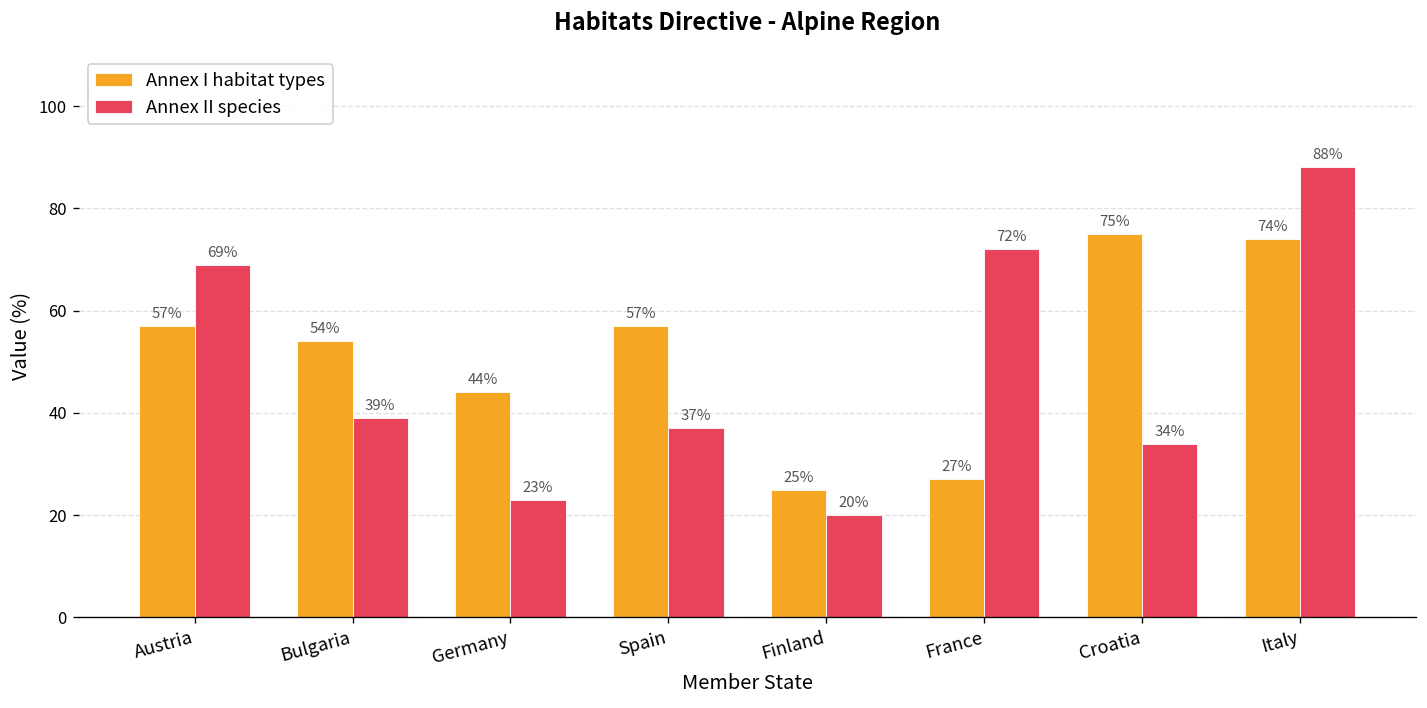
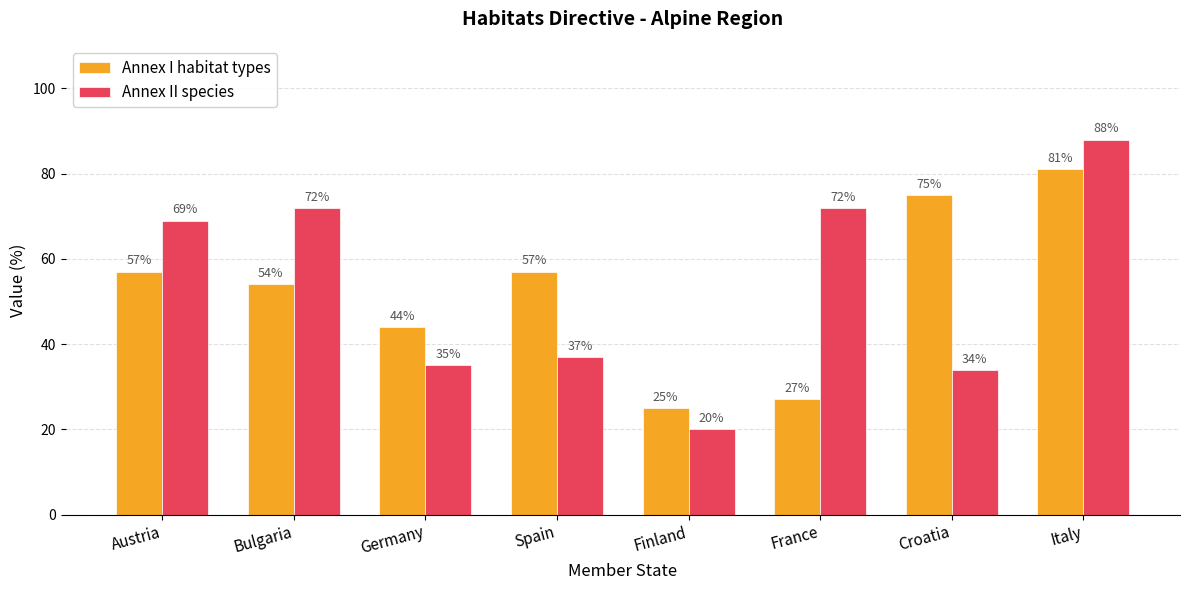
Annex II species, Bulgaria: 39% -> 72%
Annex II species, Germany: 23% -> 35%
Annex I habitat types, Italy: 74% -> 81%
